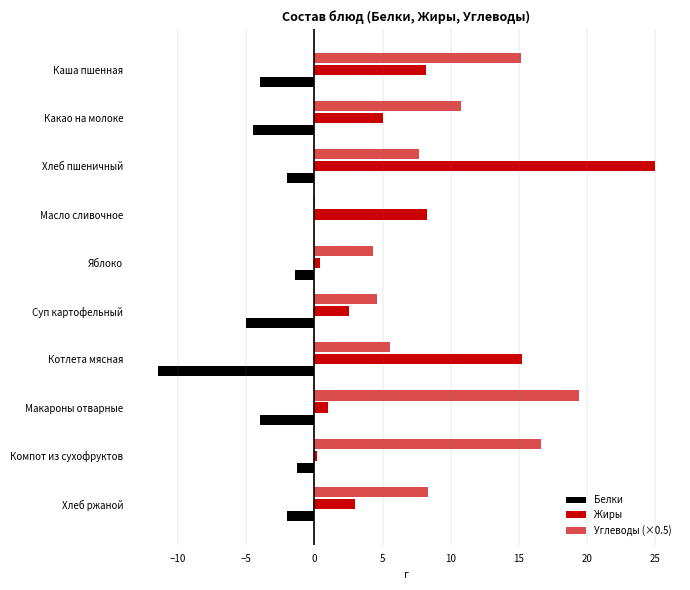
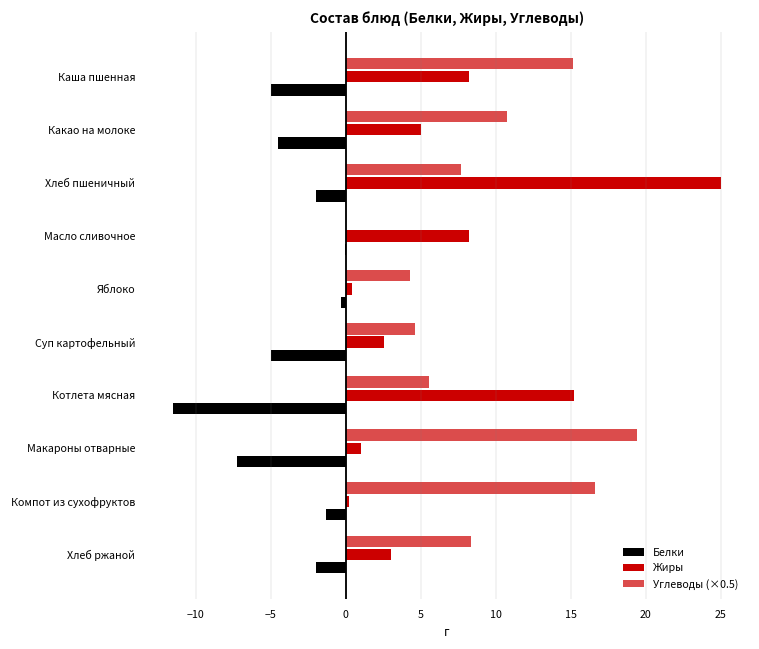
Белки, Каша пшенная: -4.0 -> -5.0
Белки, Яблоко: -1.4 -> -0.3
Белки, Макароны отварные: -4.0 -> -7.3
